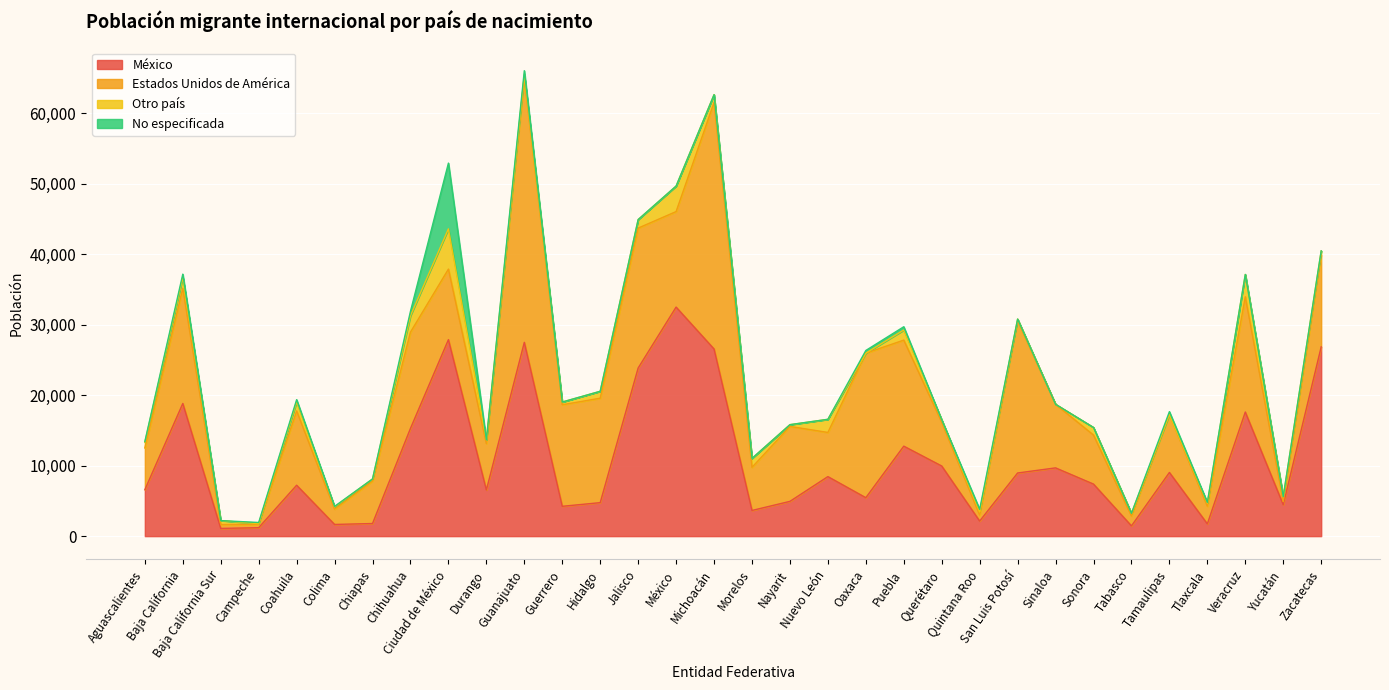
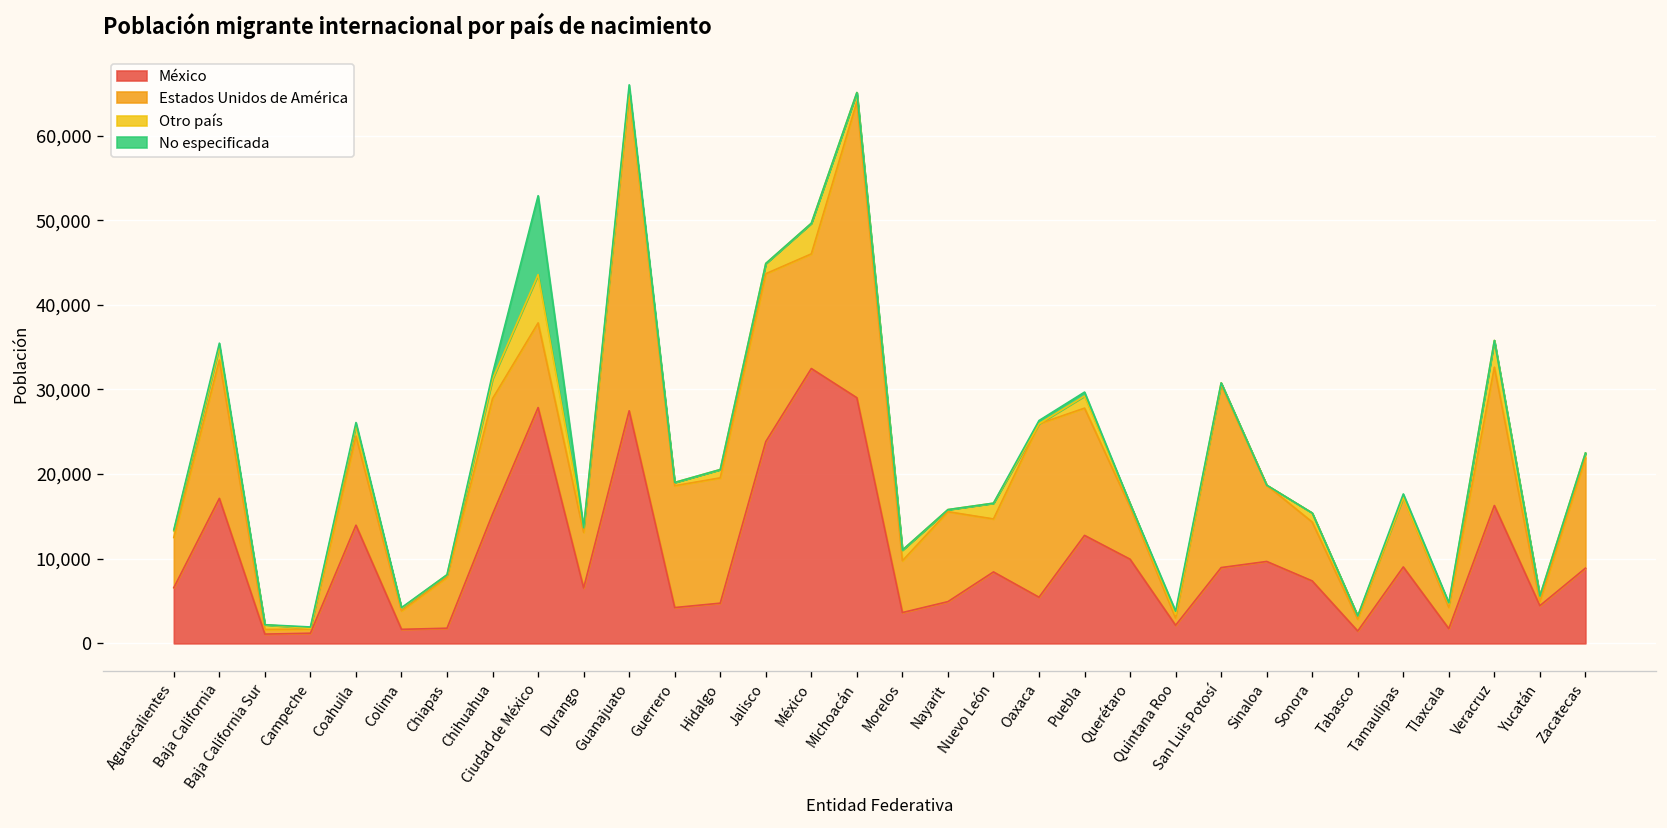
México, Baja California: 19,000 -> 17,000
México, Coahuila: 7,000 -> 14,000
México, Michoacán: 27,000 -> 29,000
México, Veracruz: 18,000 -> 16,000
México, Zacatecas: 27,000 -> 9,000
